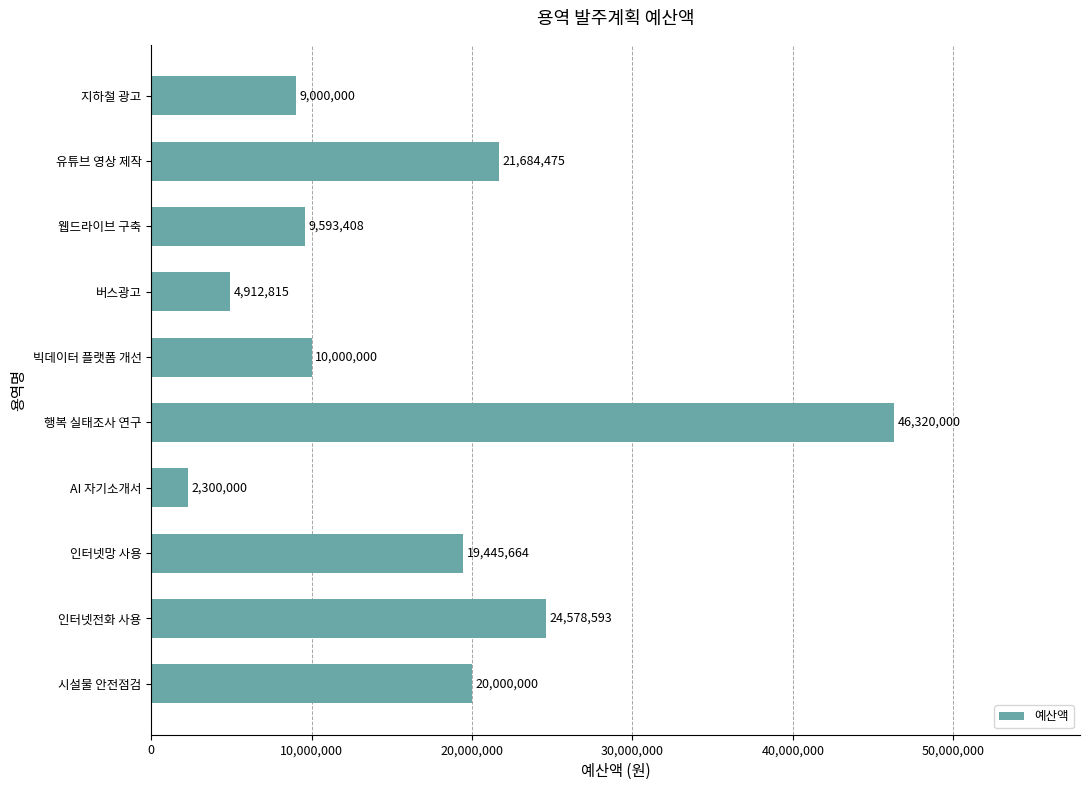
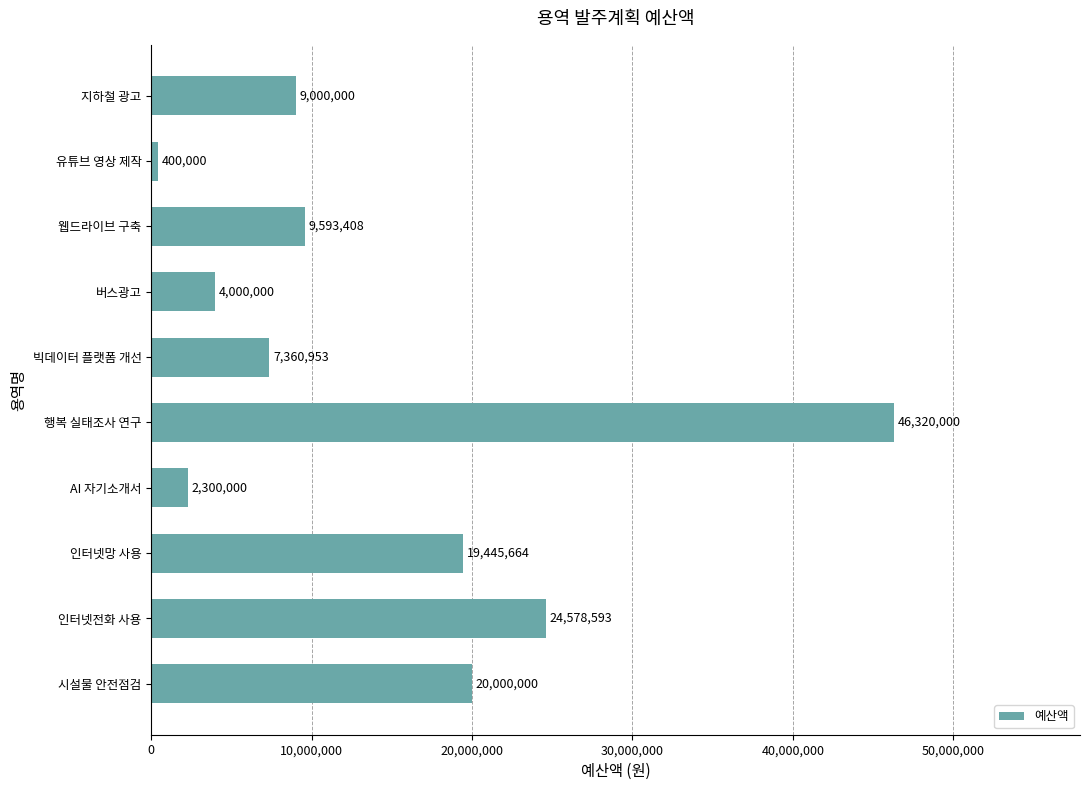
유튜브 영상 제작: 21,684,475 -> 400,000
버스광고: 4,912,815 -> 4,000,000
빅데이터 플랫폼 개선: 10,000,000 -> 7,360,953
